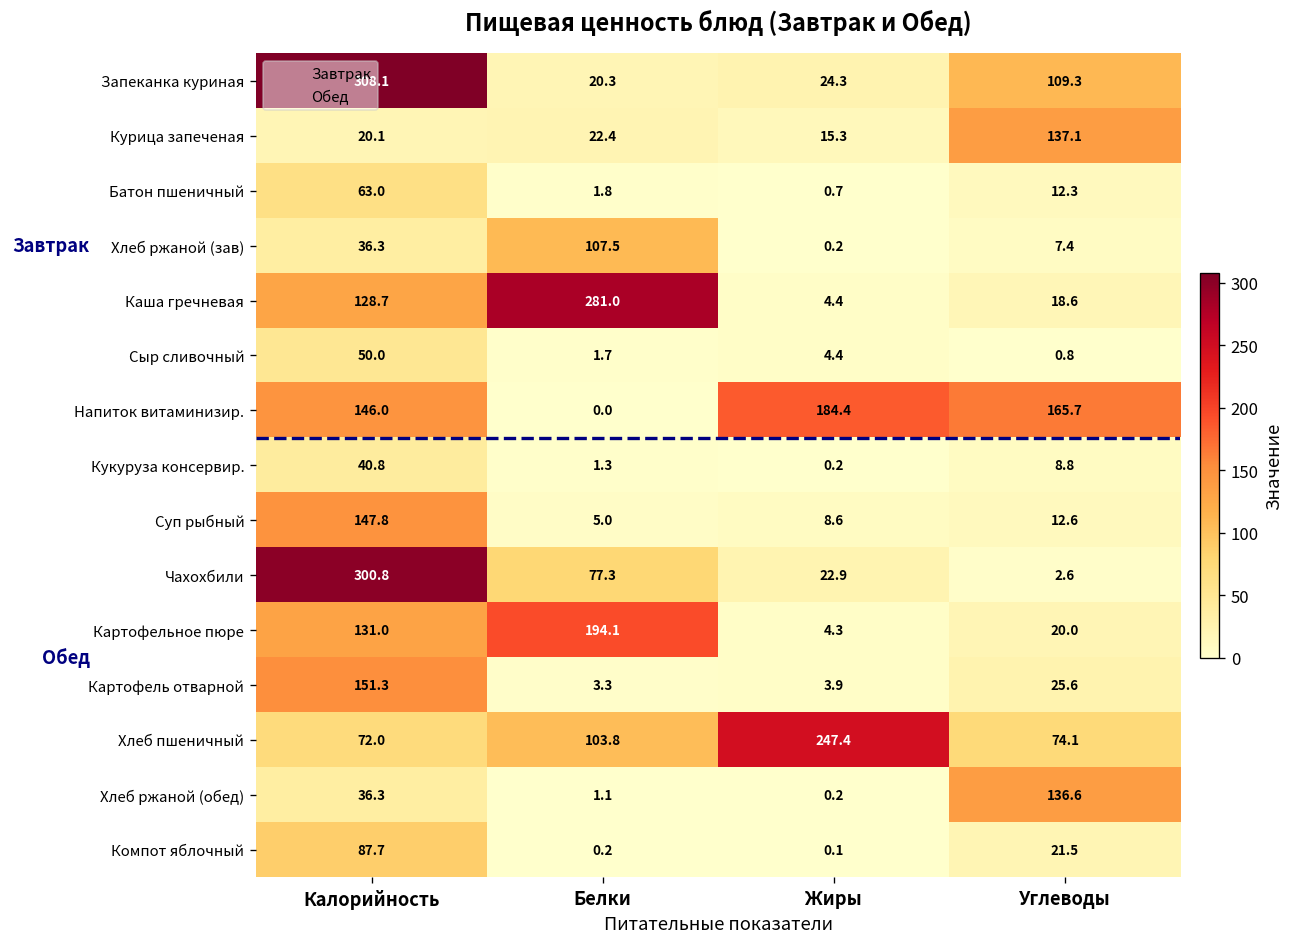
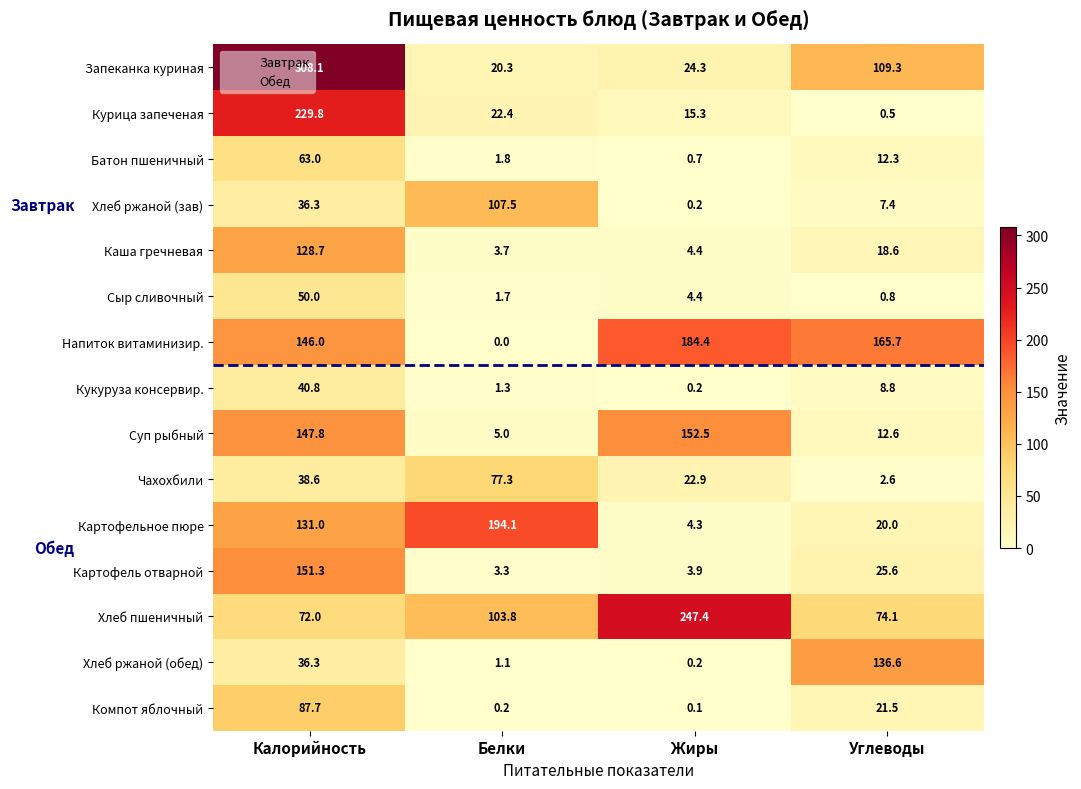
Курица запеченая, Калорийность: 20.1 -> 229.8
Курица запеченая, Углеводы: 137.1 -> 0.5
Каша гречневая, Белки: 281.0 -> 3.7
Суп рыбный, Жиры: 8.6 -> 152.5
Чахохбили, Калорийность: 300.8 -> 38.6
